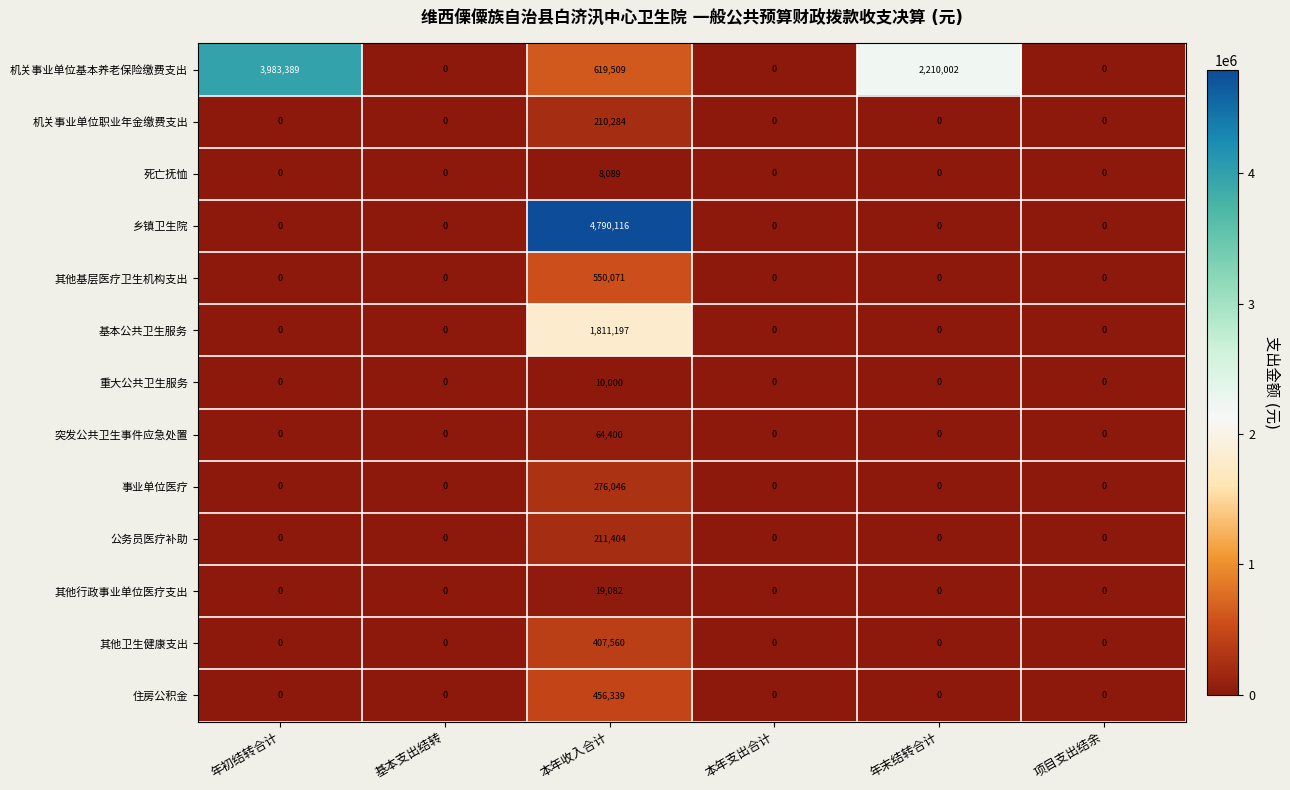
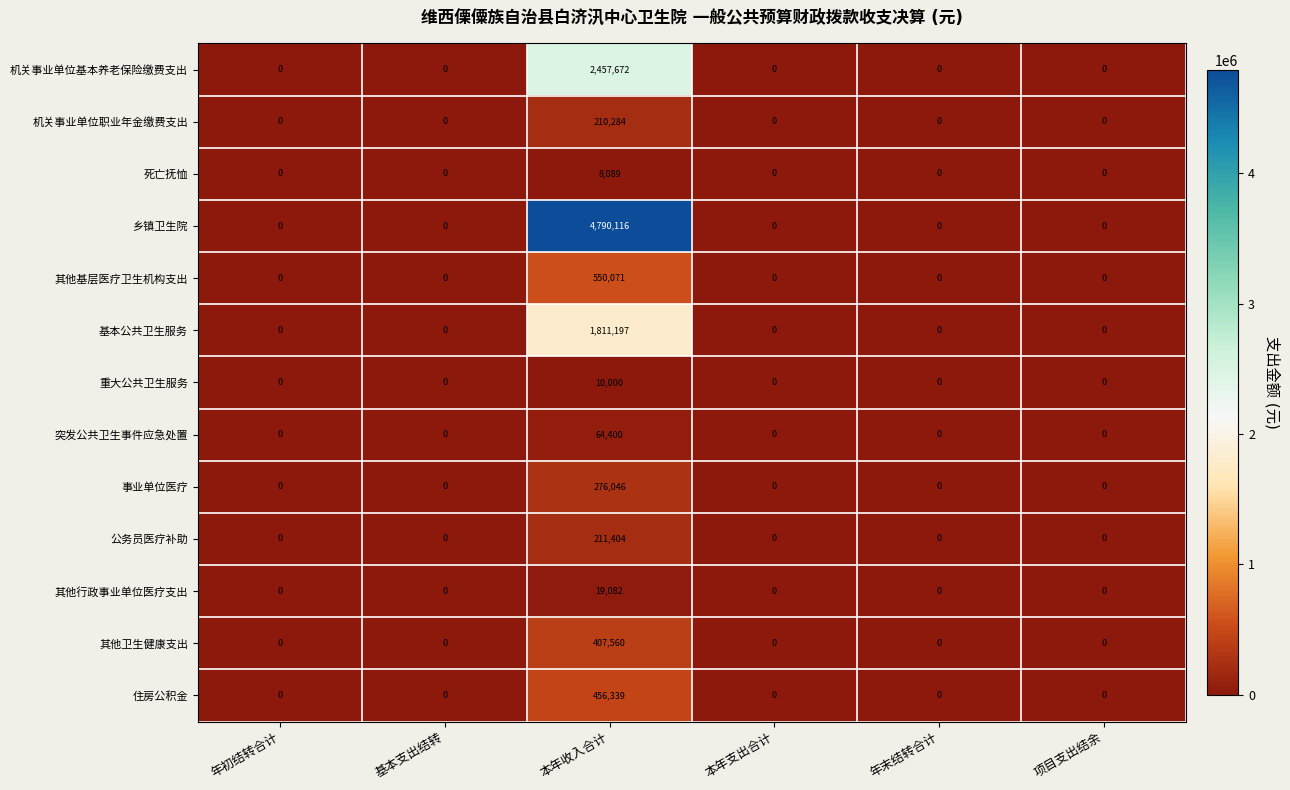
机关事业单位基本养老保险缴费支出, 年初结转合计: 3,983,389 -> 0
机关事业单位基本养老保险缴费支出, 本年收入合计: 619,509 -> 2,457,672
机关事业单位基本养老保险缴费支出, 年末结转合计: 2,210,002 -> 0
